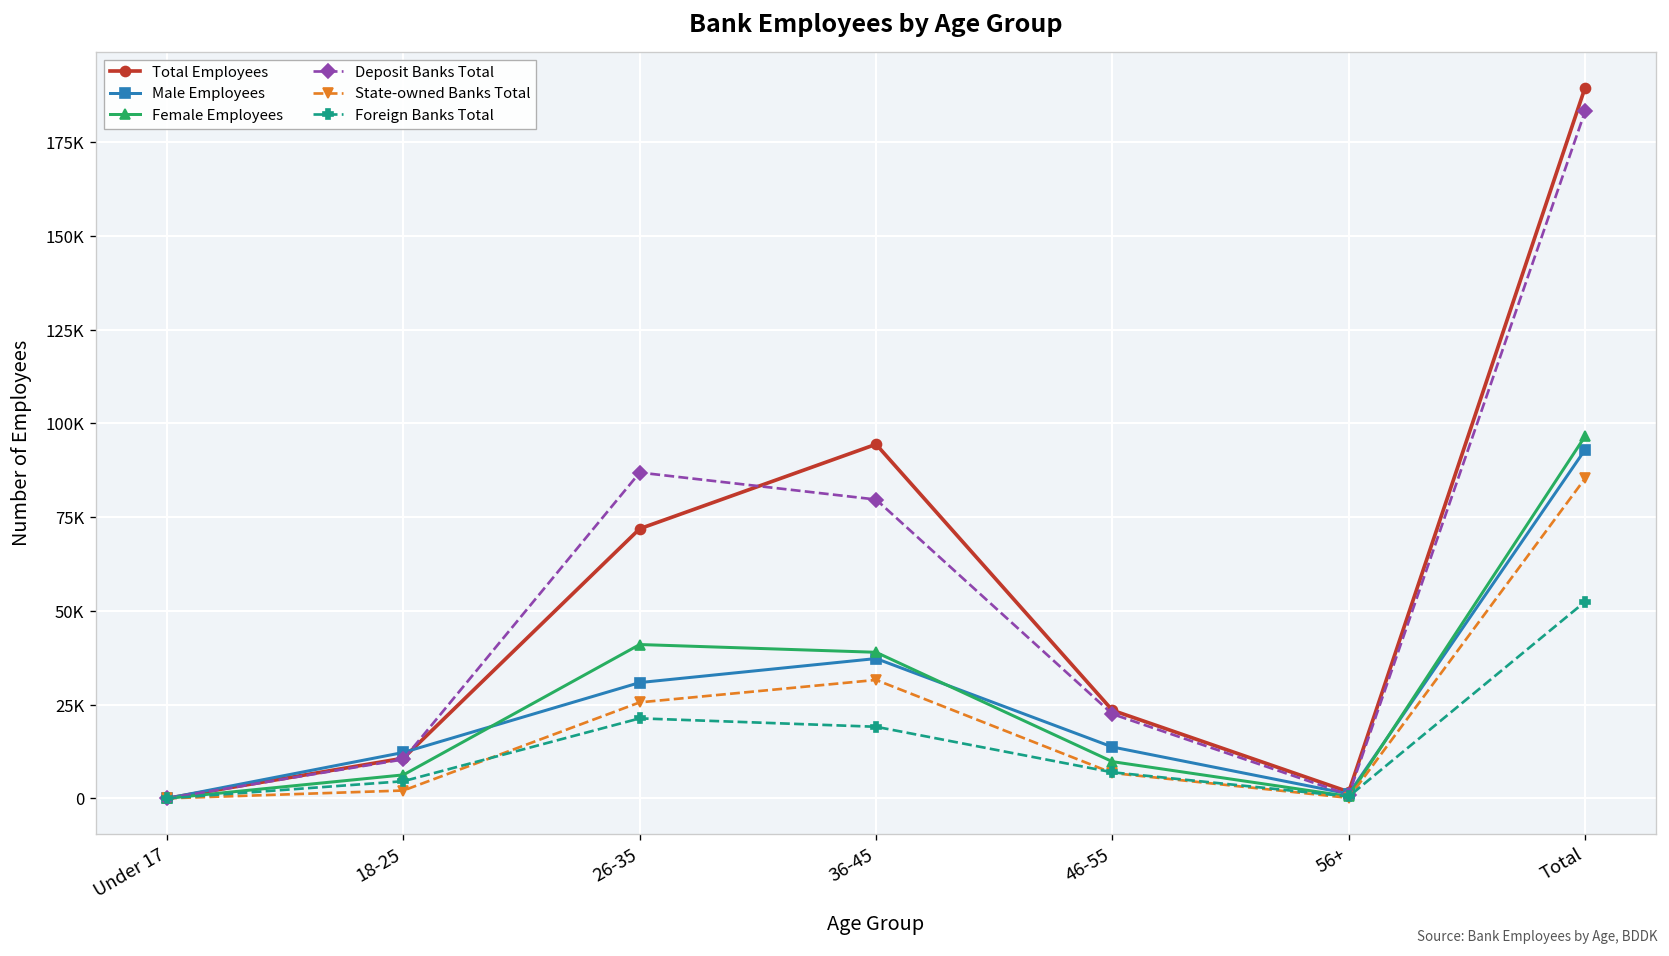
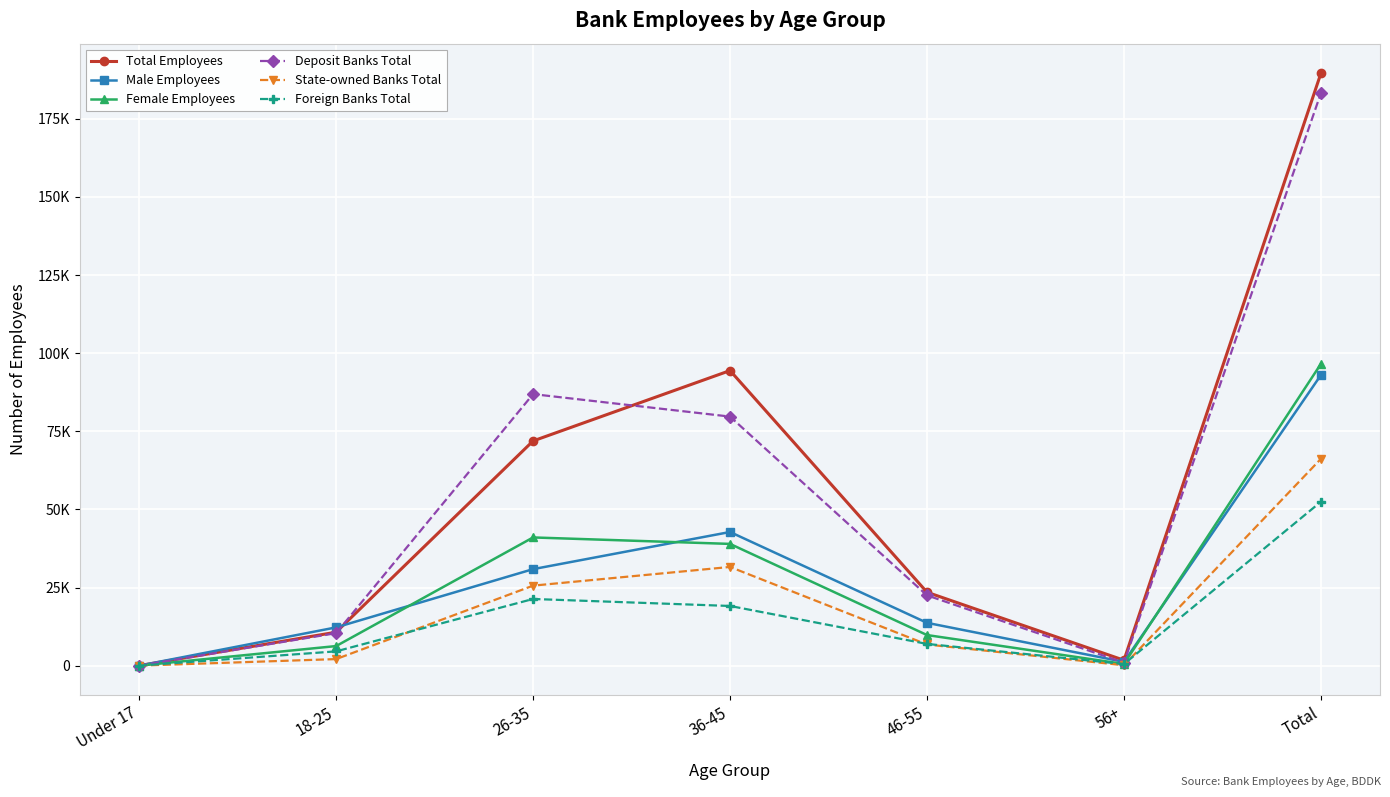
Male Employees, 36-45: 37000 -> 43000
State-owned Banks Total, Total: 85000 -> 66000
